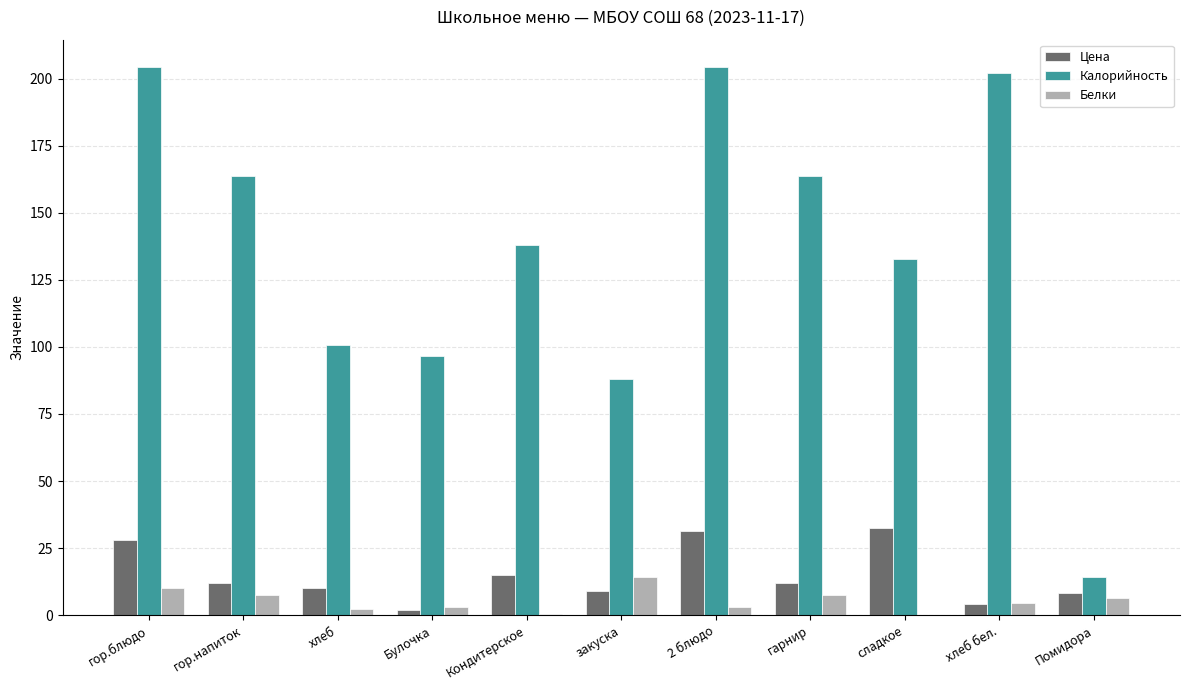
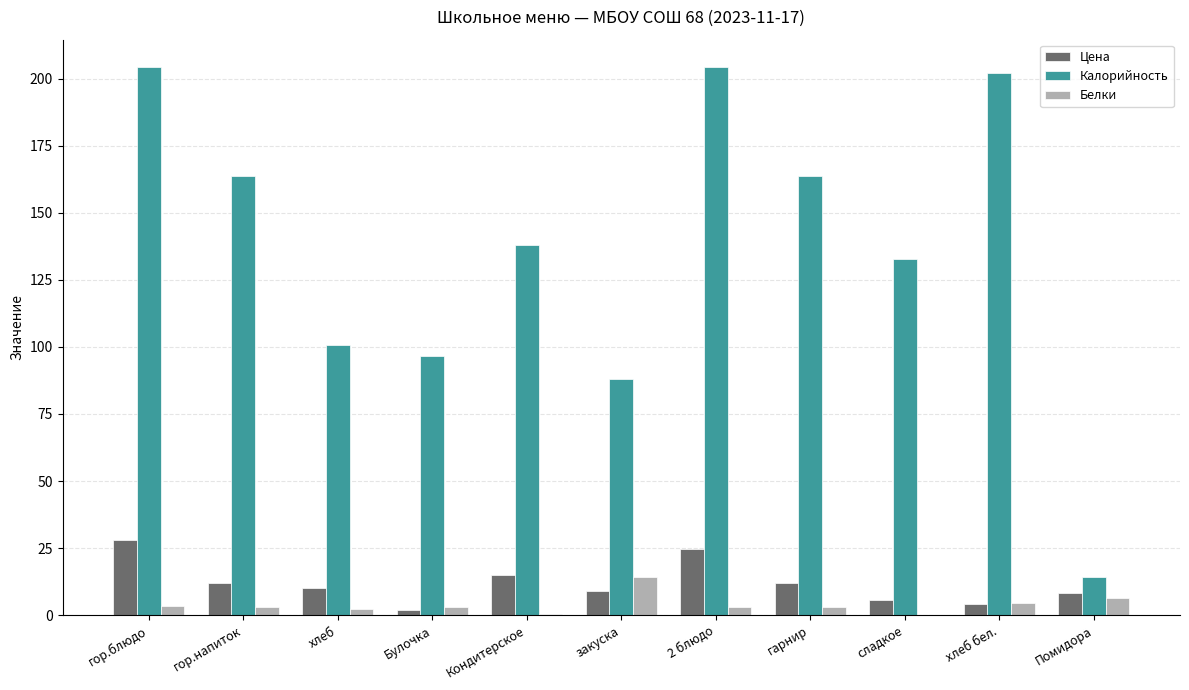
Белки, гор.блюдо: 10 -> 3
Белки, гор.напиток: 7 -> 3
Цена, 2 блюдо: 31 -> 25
Белки, гарнир: 8 -> 3
Цена, сладкое: 33 -> 6
